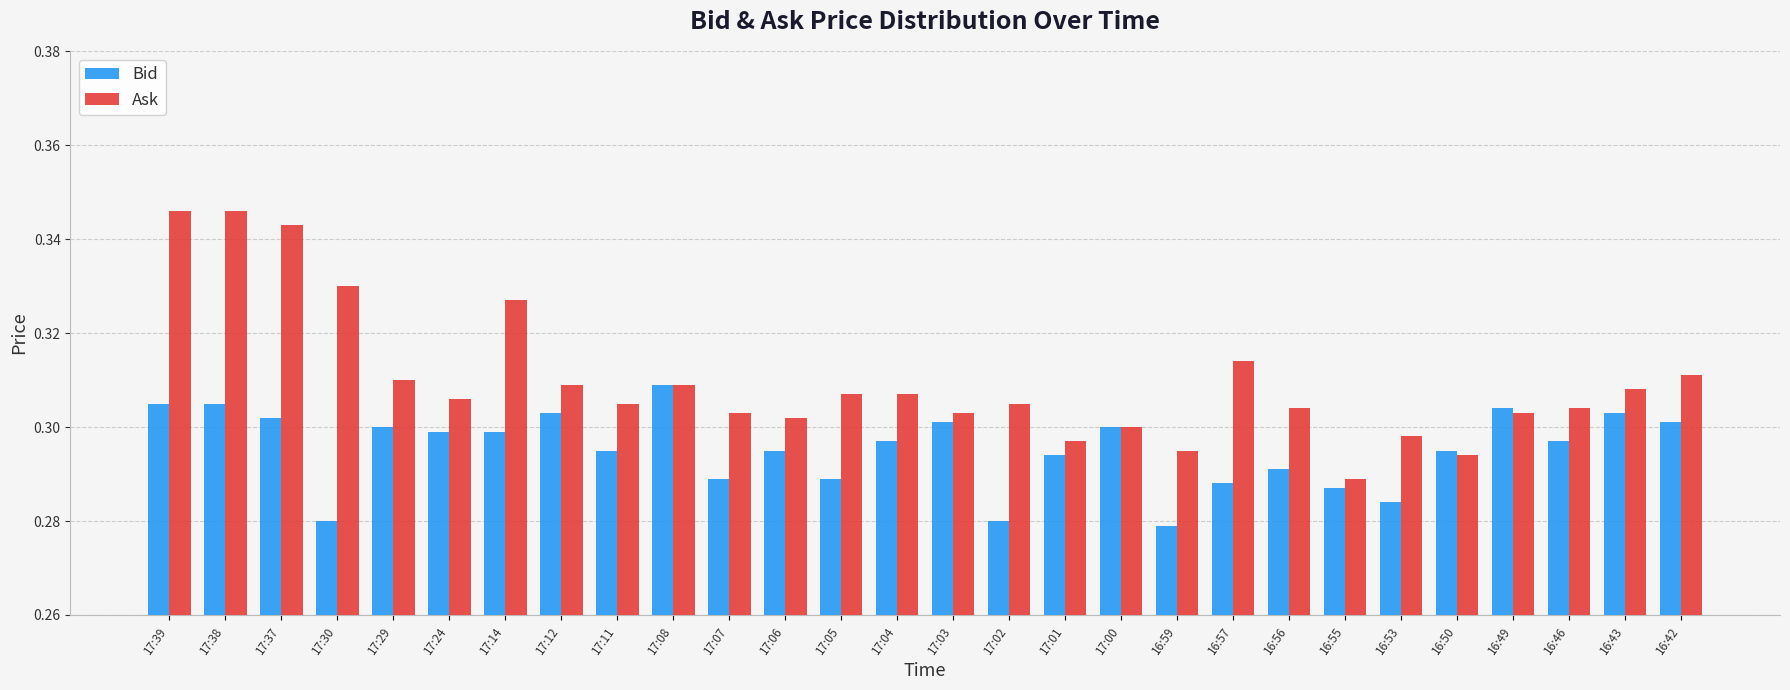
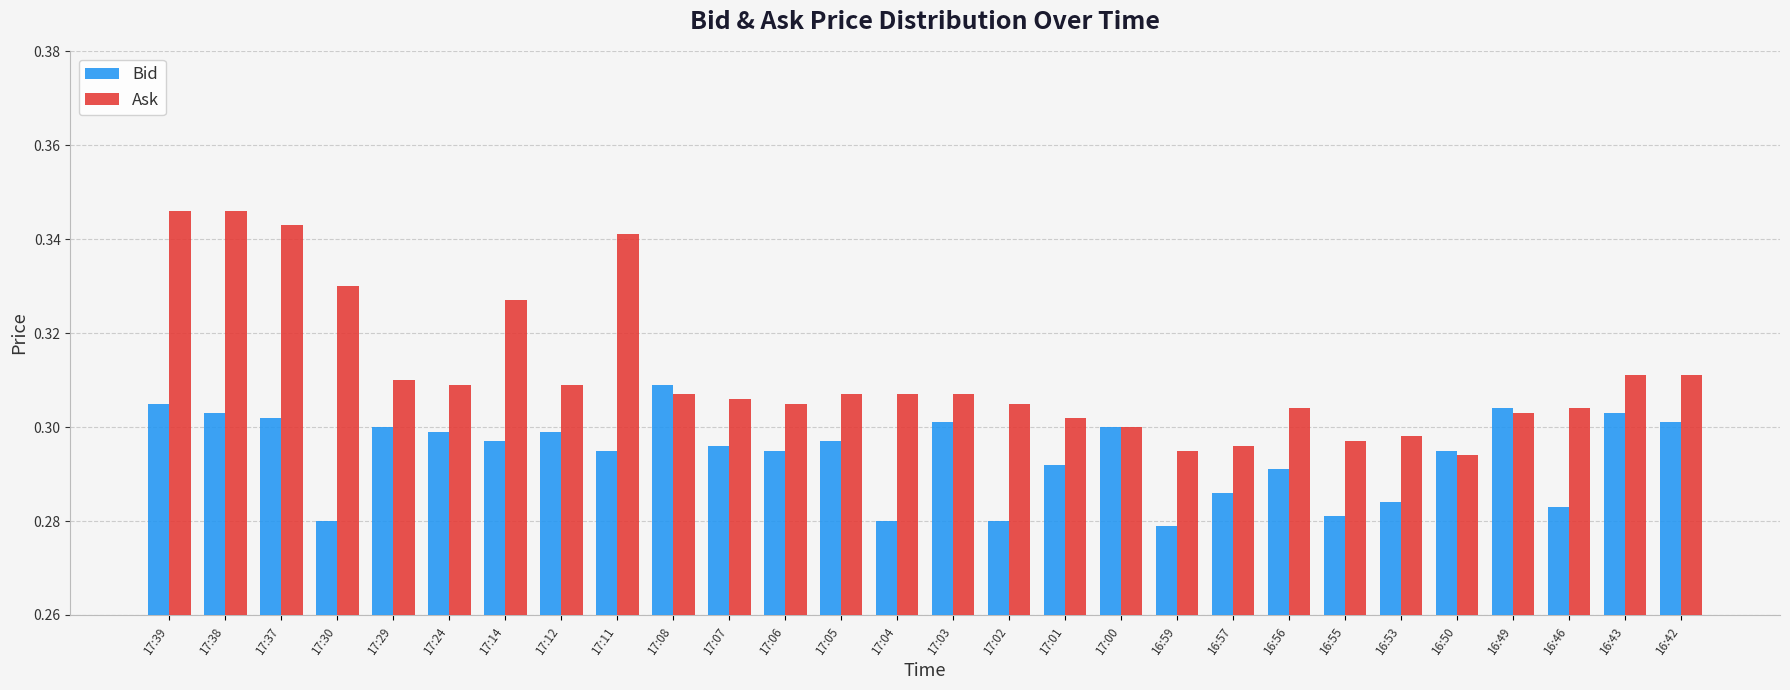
Bid, 17:38: 0.305 -> 0.303
Ask, 17:24: 0.306 -> 0.309
Bid, 17:14: 0.299 -> 0.297
Bid, 17:12: 0.303 -> 0.299
Ask, 17:11: 0.305 -> 0.341
Ask, 17:08: 0.309 -> 0.307
Bid, 17:07: 0.289 -> 0.296
Ask, 17:07: 0.303 -> 0.306
Ask, 17:06: 0.302 -> 0.305
Bid, 17:05: 0.289 -> 0.297
Bid, 17:04: 0.297 -> 0.280
Ask, 17:03: 0.303 -> 0.307
Bid, 17:01: 0.294 -> 0.292
Ask, 17:01: 0.297 -> 0.302
Bid, 16:57: 0.288 -> 0.286
Ask, 16:57: 0.314 -> 0.296
Bid, 16:55: 0.287 -> 0.281
Ask, 16:55: 0.289 -> 0.297
Bid, 16:46: 0.297 -> 0.283
Ask, 16:43: 0.308 -> 0.311
